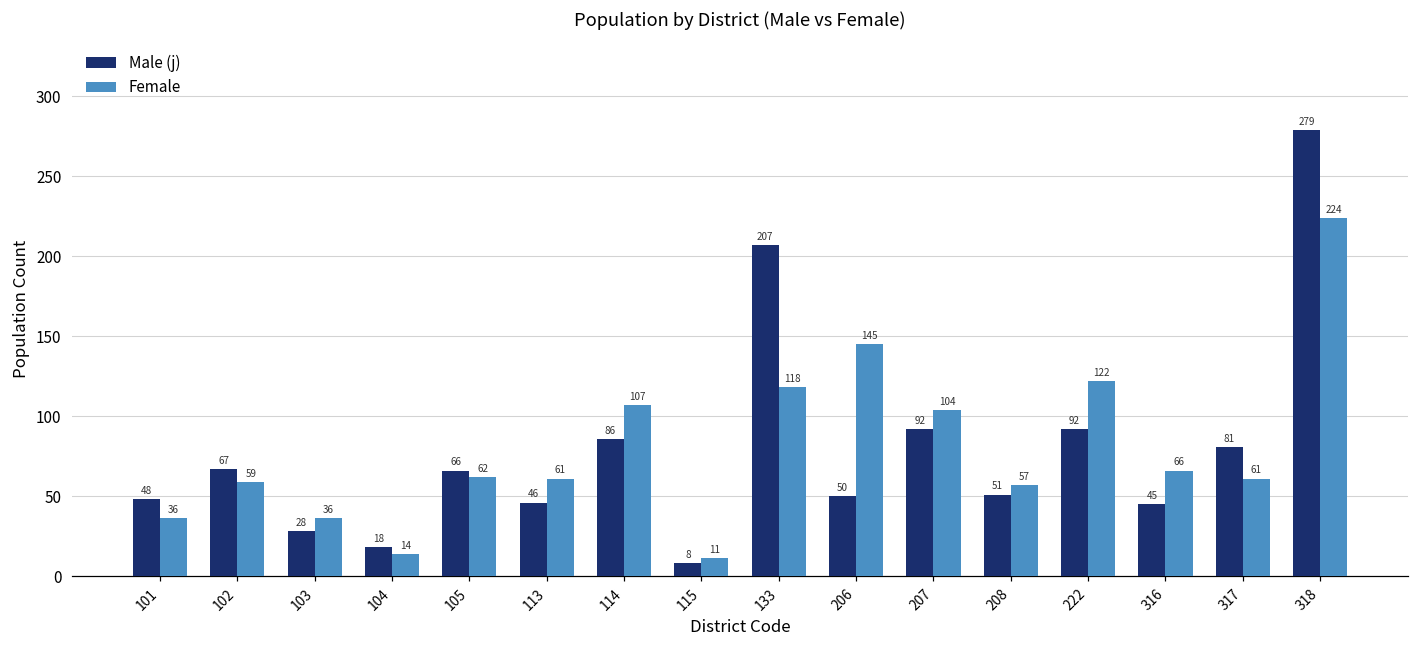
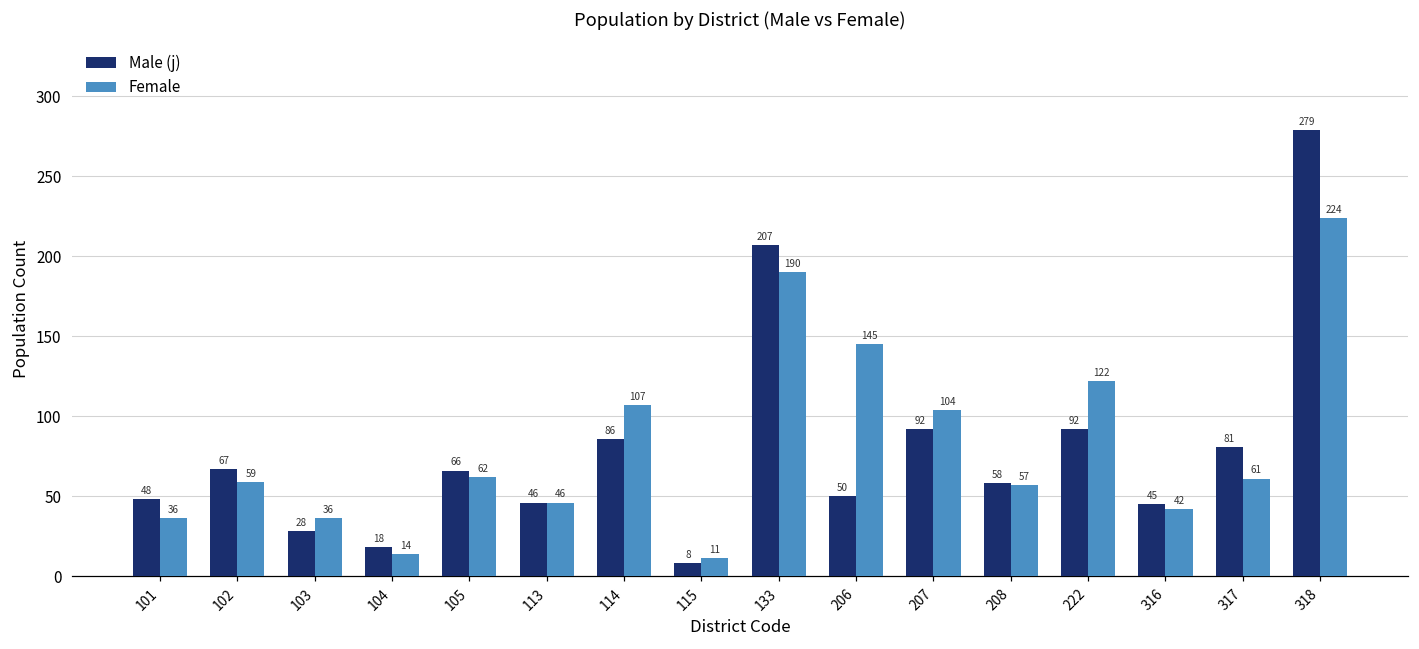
Female, 113: 61 -> 46
Female, 133: 118 -> 190
Male (j), 208: 51 -> 58
Female, 316: 66 -> 42
